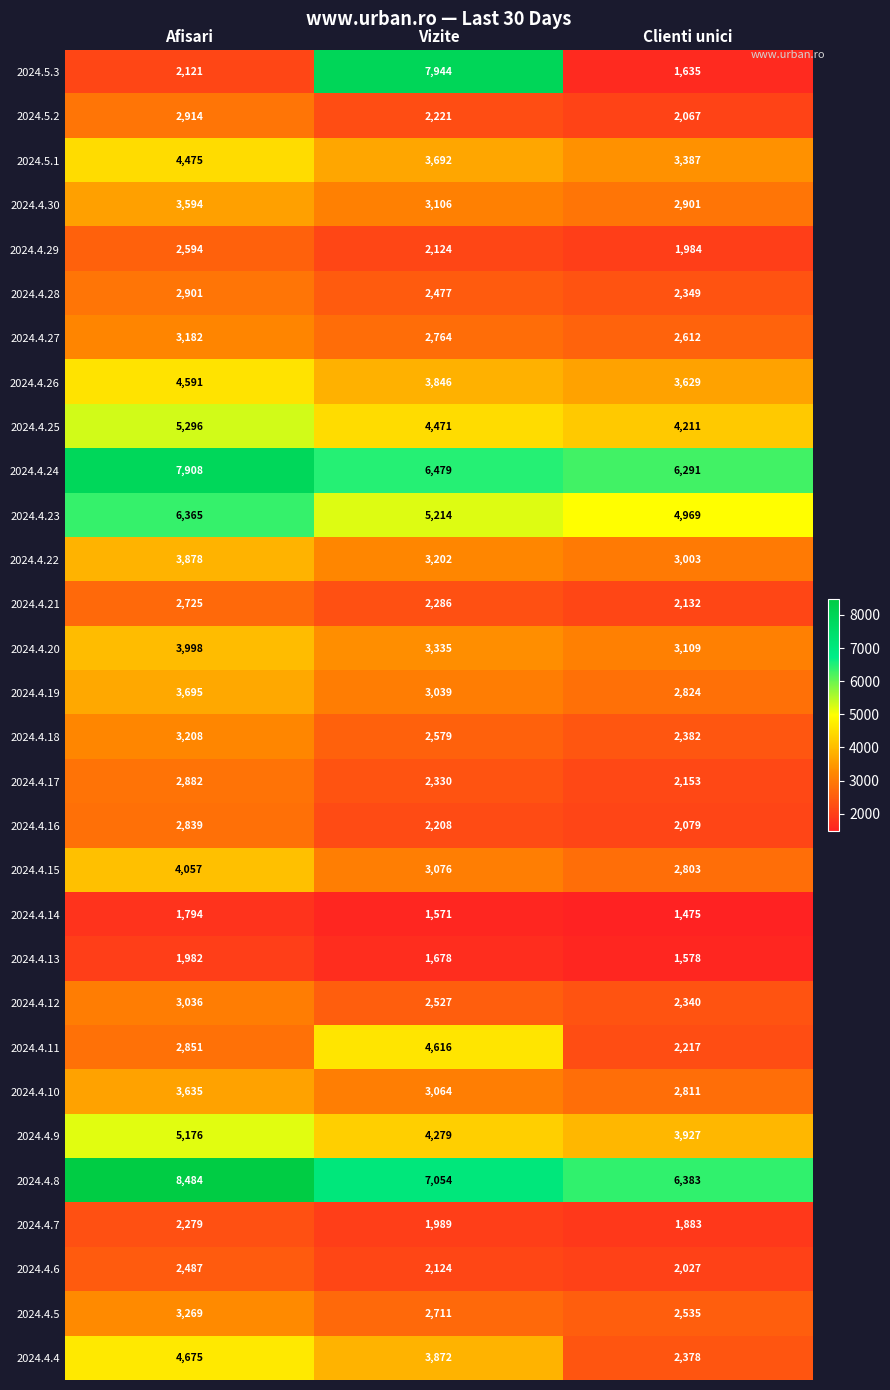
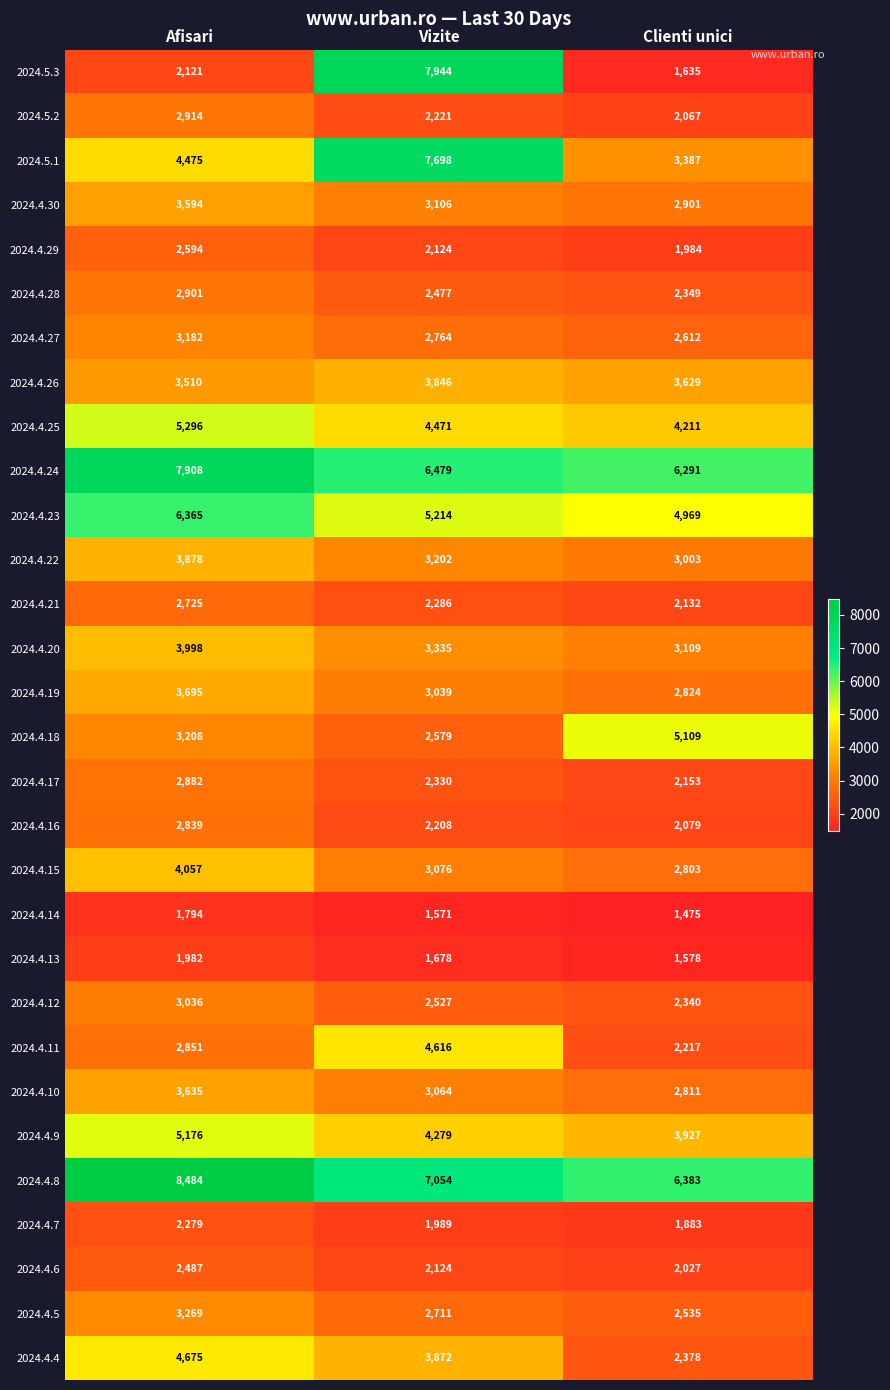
2024.5.1, Vizite: 3,692 -> 7,698
2024.4.26, Afisari: 4,591 -> 3,510
2024.4.18, Clienti unici: 2,382 -> 5,109
